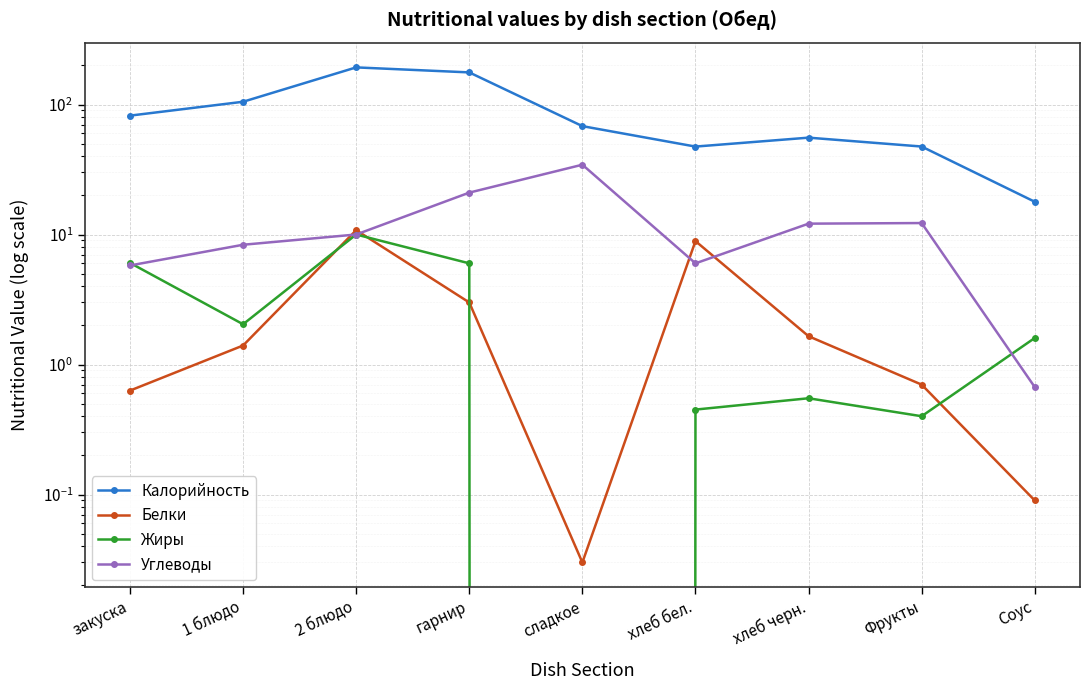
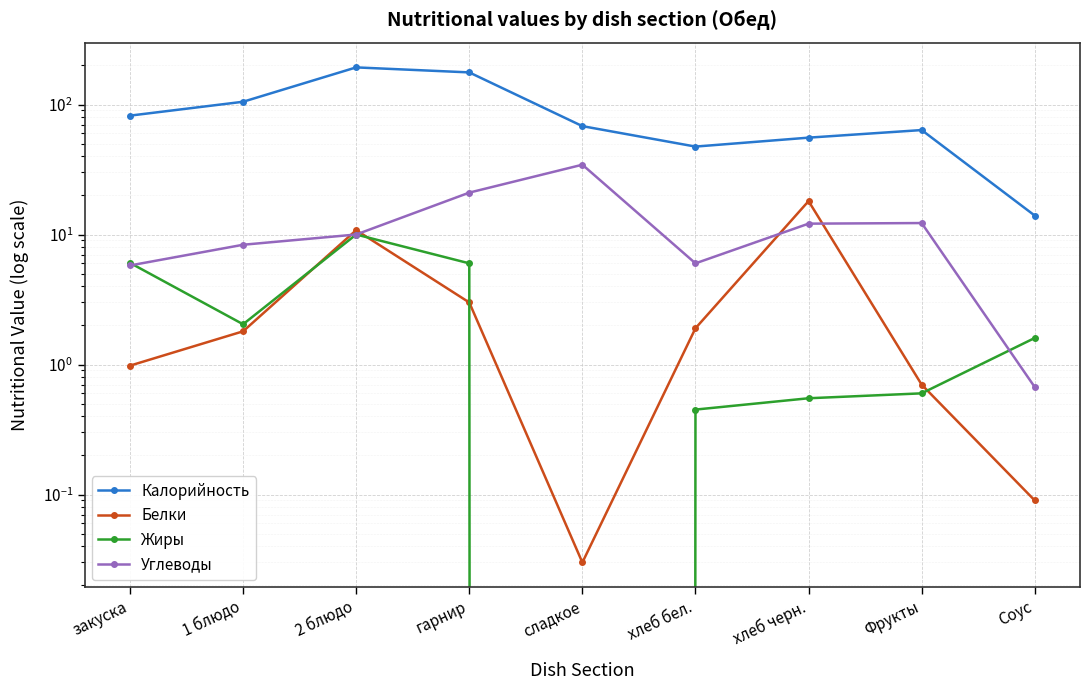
Белки, закуска: 0.6 -> 1.0
Белки, 1 блюдо: 1.4 -> 1.8
Белки, хлеб бел.: 9 -> 1.9
Белки, хлеб черн.: 1.7 -> 18
Калорийность, Фрукты: 48 -> 60
Жиры, Фрукты: 0.4 -> 0.6
Калорийность, Соус: 18 -> 14
